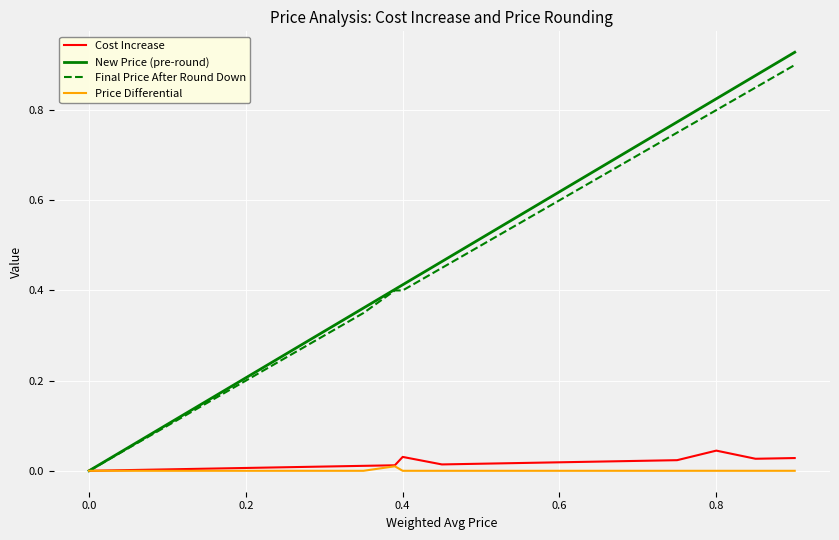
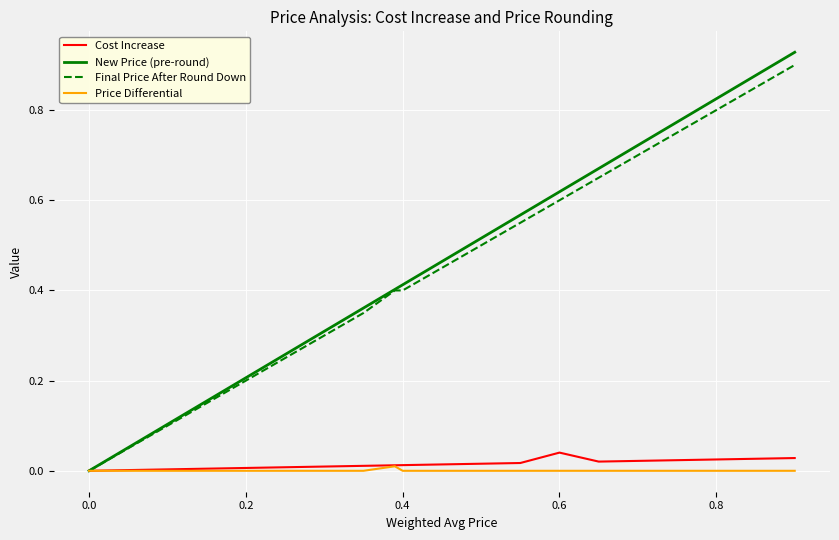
Cost Increase, 0.4: 0.03 -> 0.01
Cost Increase, 0.6: 0.02 -> 0.04
Cost Increase, 0.8: 0.04 -> 0.03
